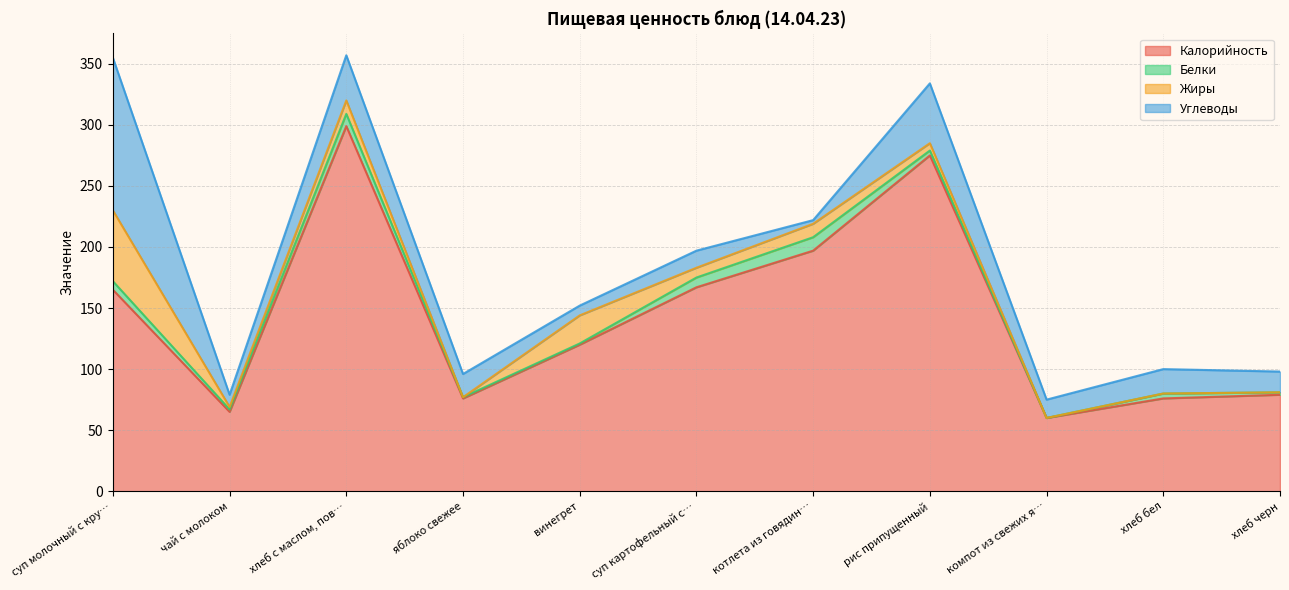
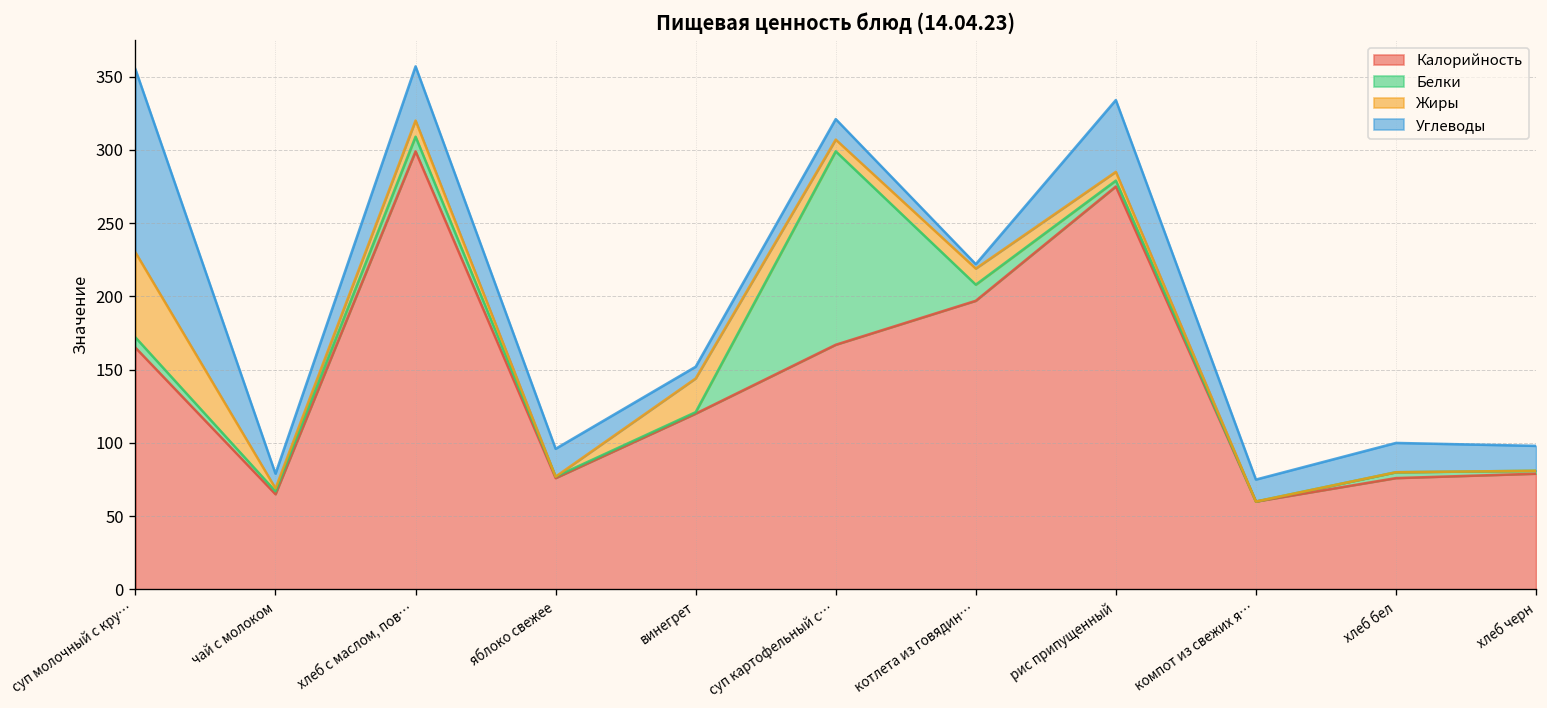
Белки, суп картофельный с…: 8 -> 132
